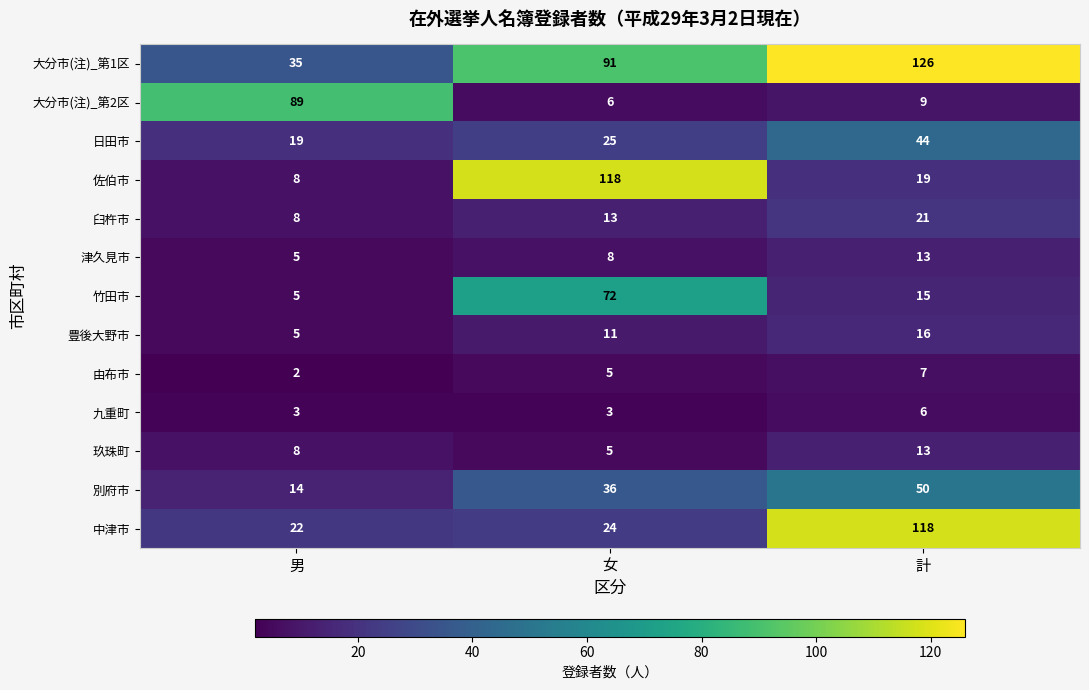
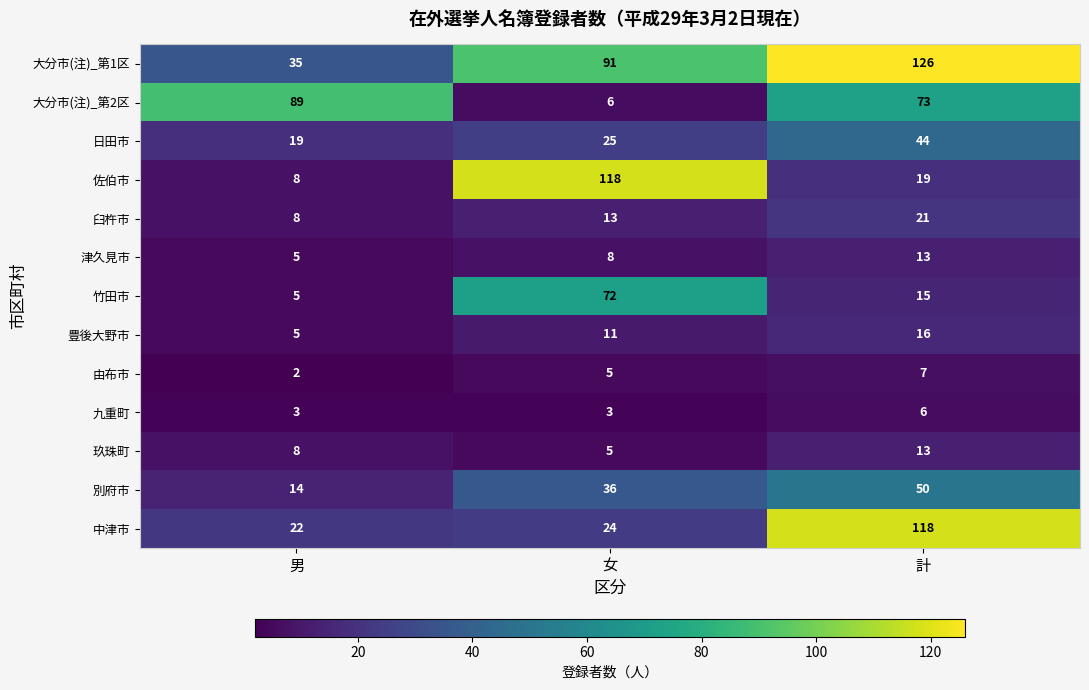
大分市(注)_第2区, 計: 9 -> 73
